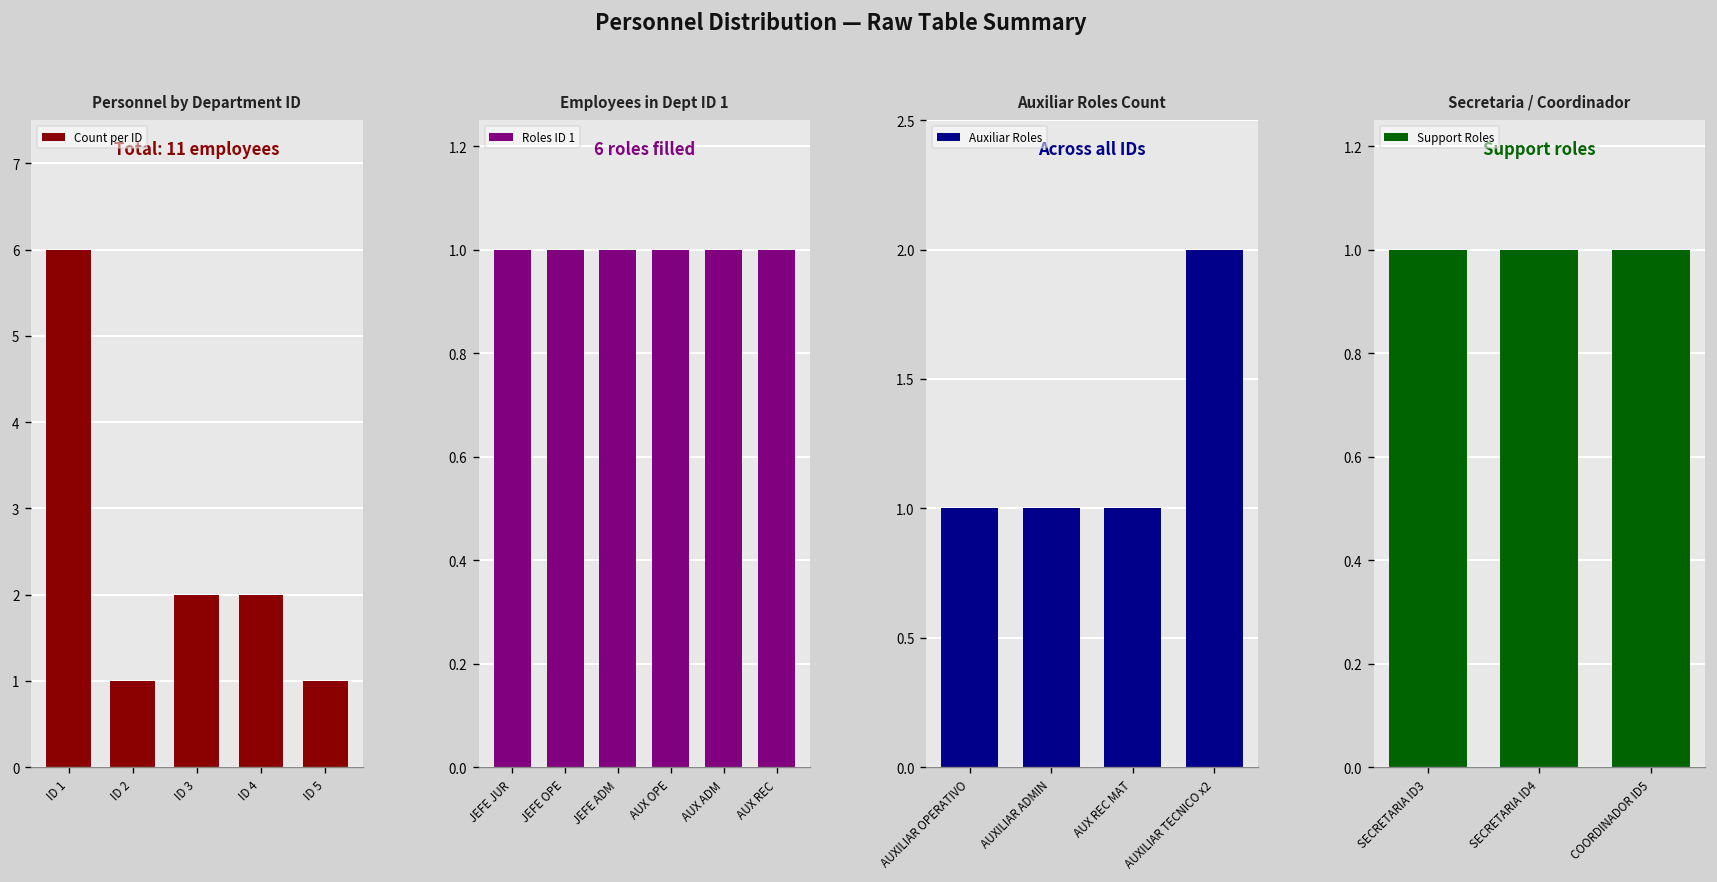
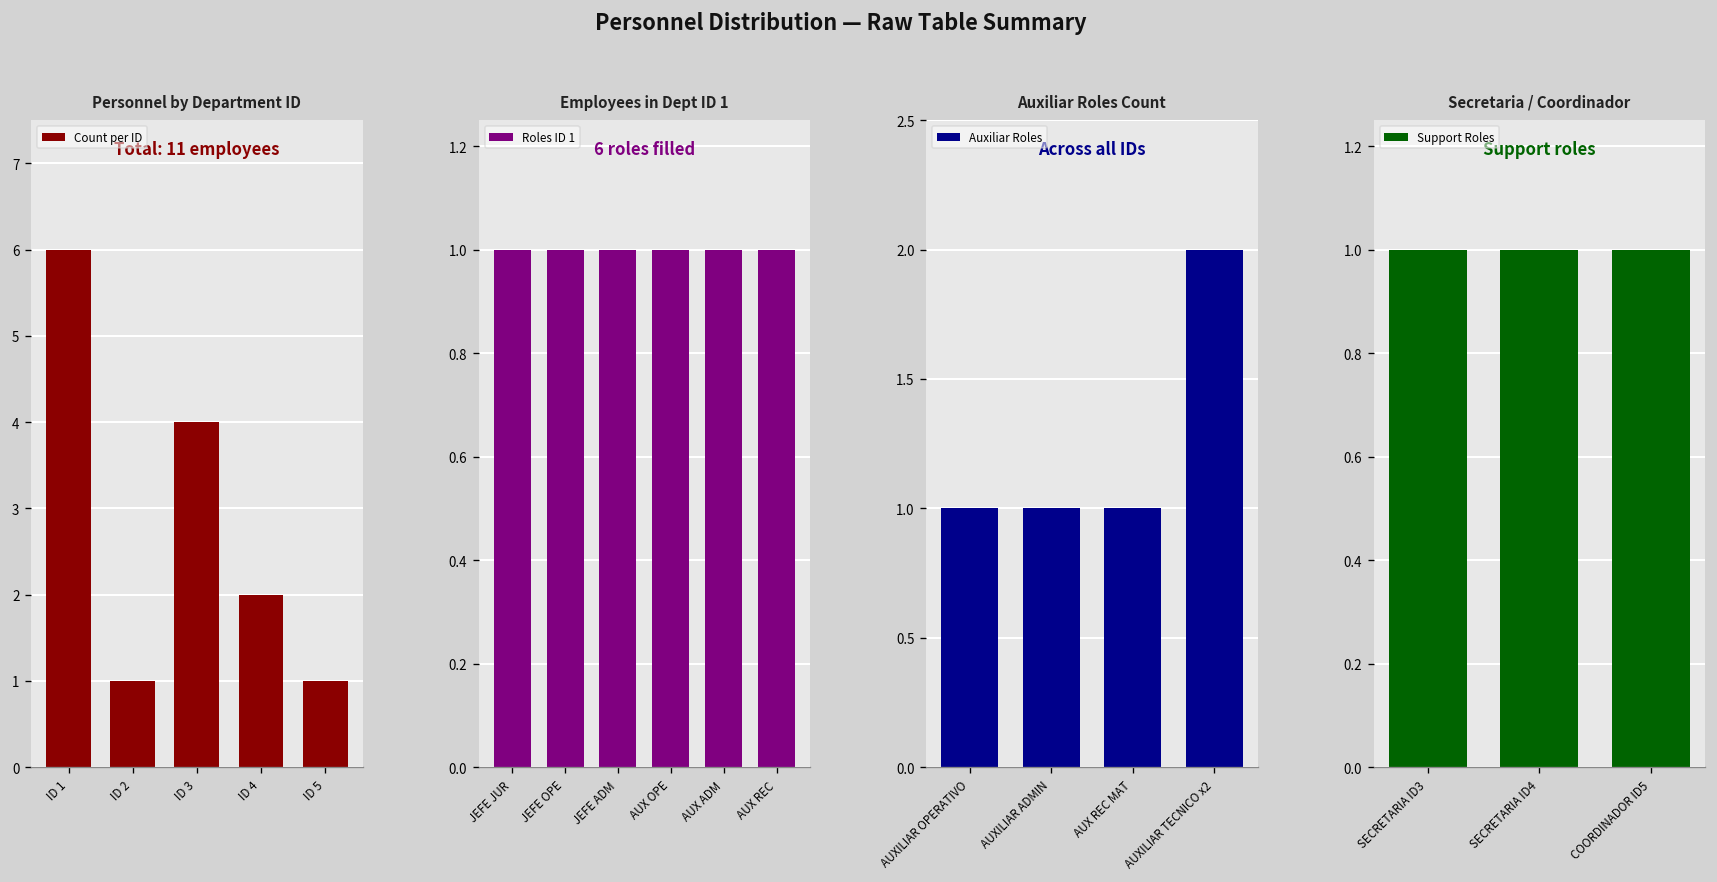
Personnel by Department ID, ID 3: 2 -> 4
